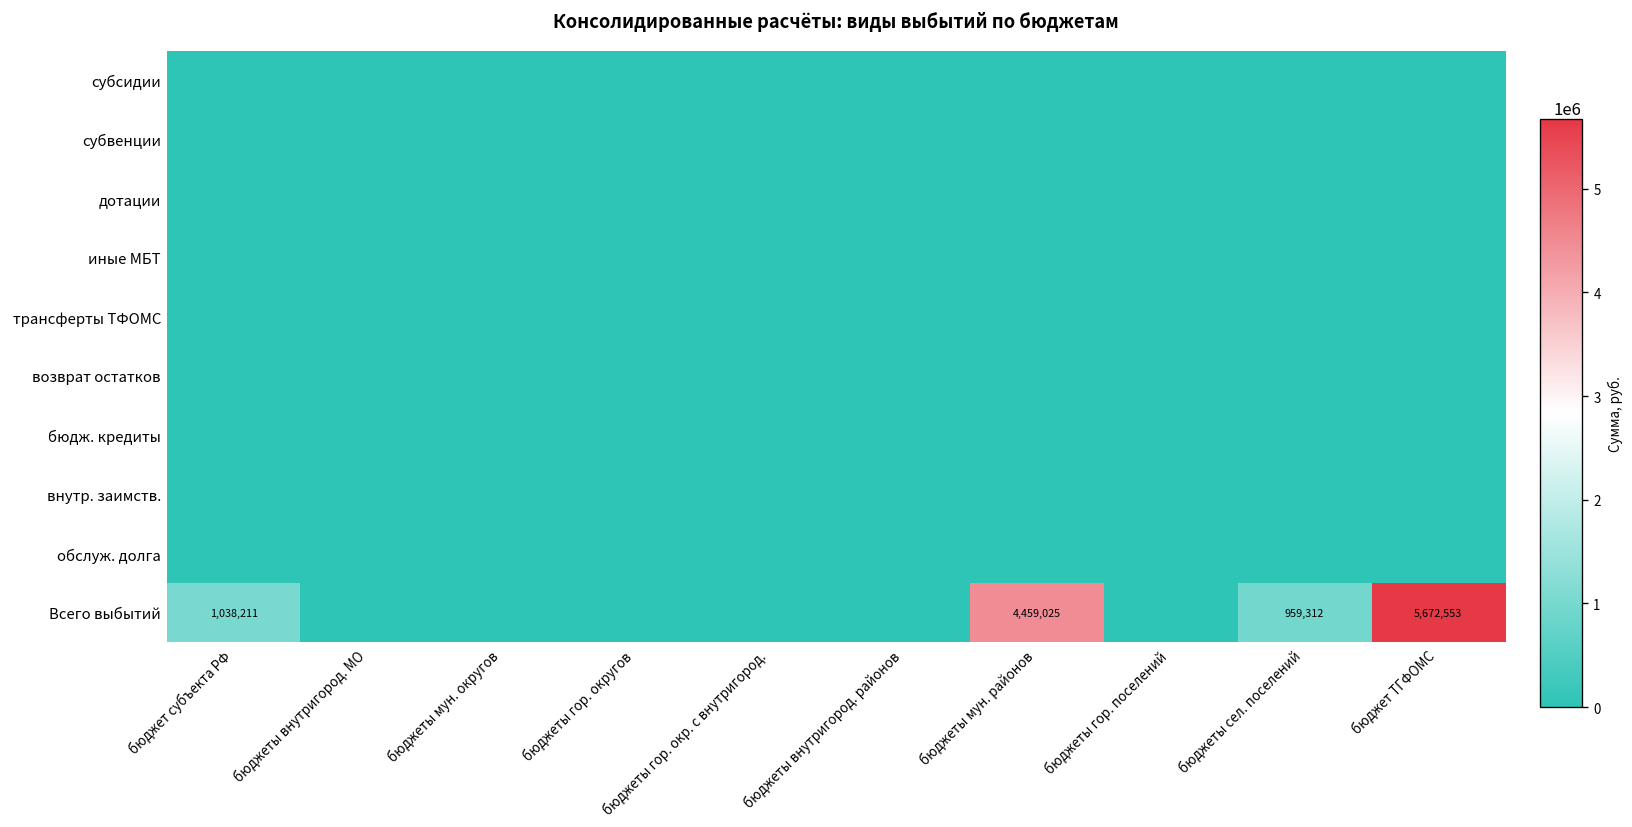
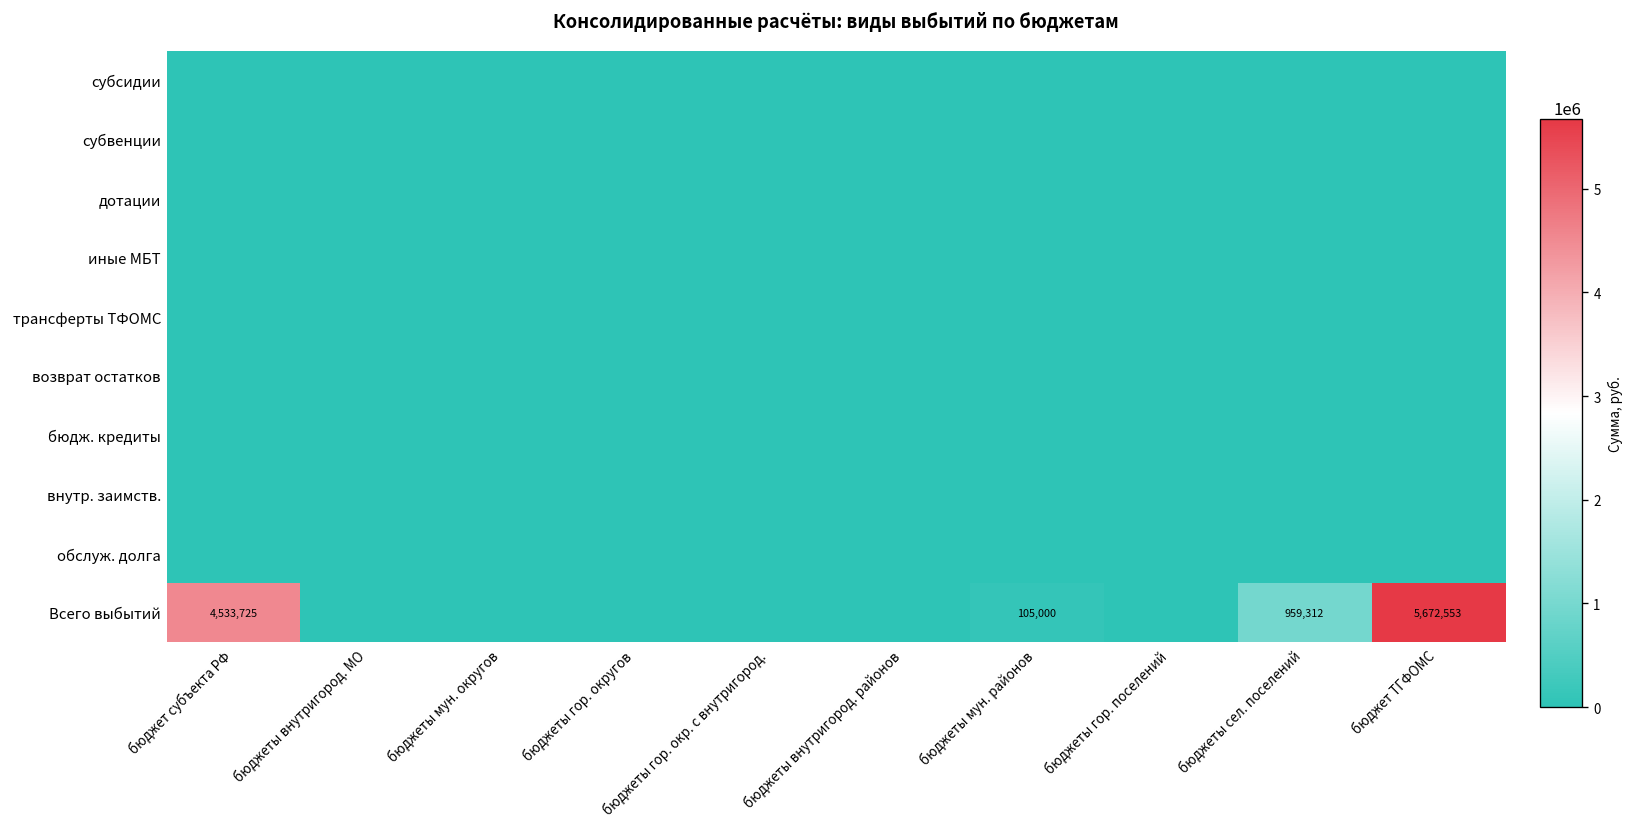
Всего выбытий, бюджет субъекта РФ: 1,038,211 -> 4,533,725
Всего выбытий, бюджеты мун. районов: 4,459,025 -> 105,000
